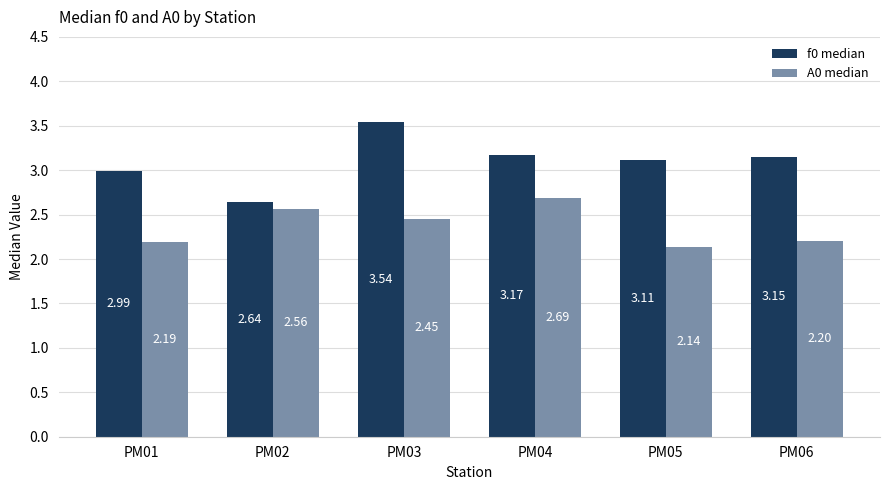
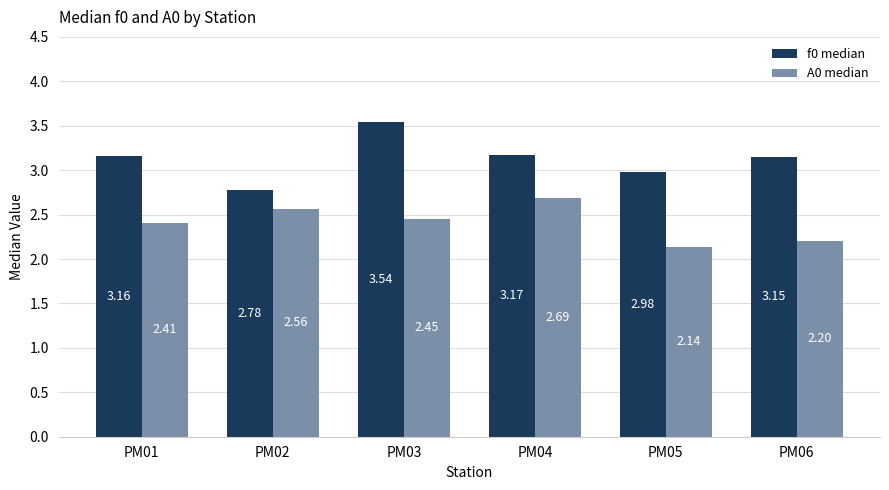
f0 median, PM01: 2.99 -> 3.16
A0 median, PM01: 2.19 -> 2.41
f0 median, PM02: 2.64 -> 2.78
f0 median, PM05: 3.11 -> 2.98
